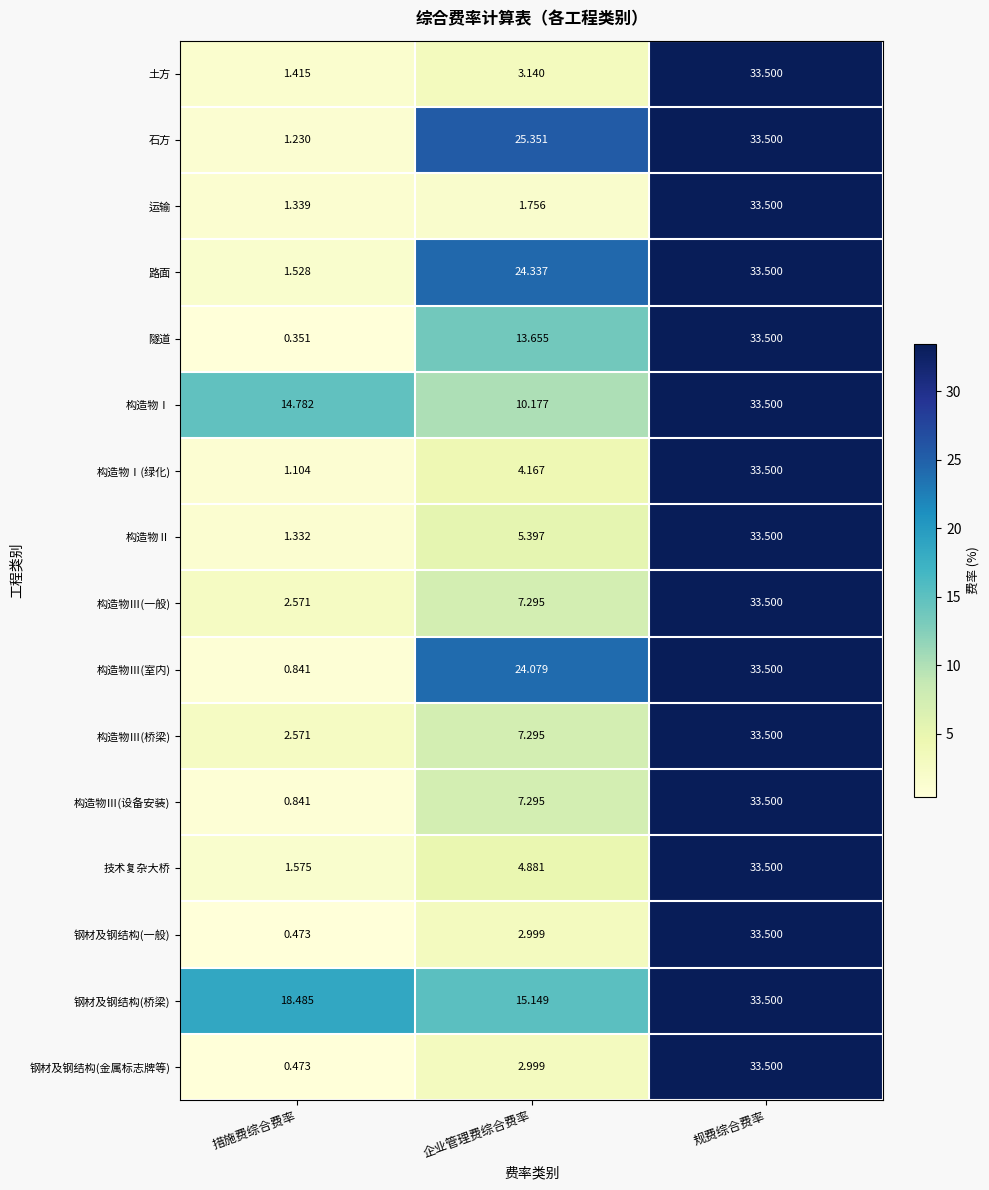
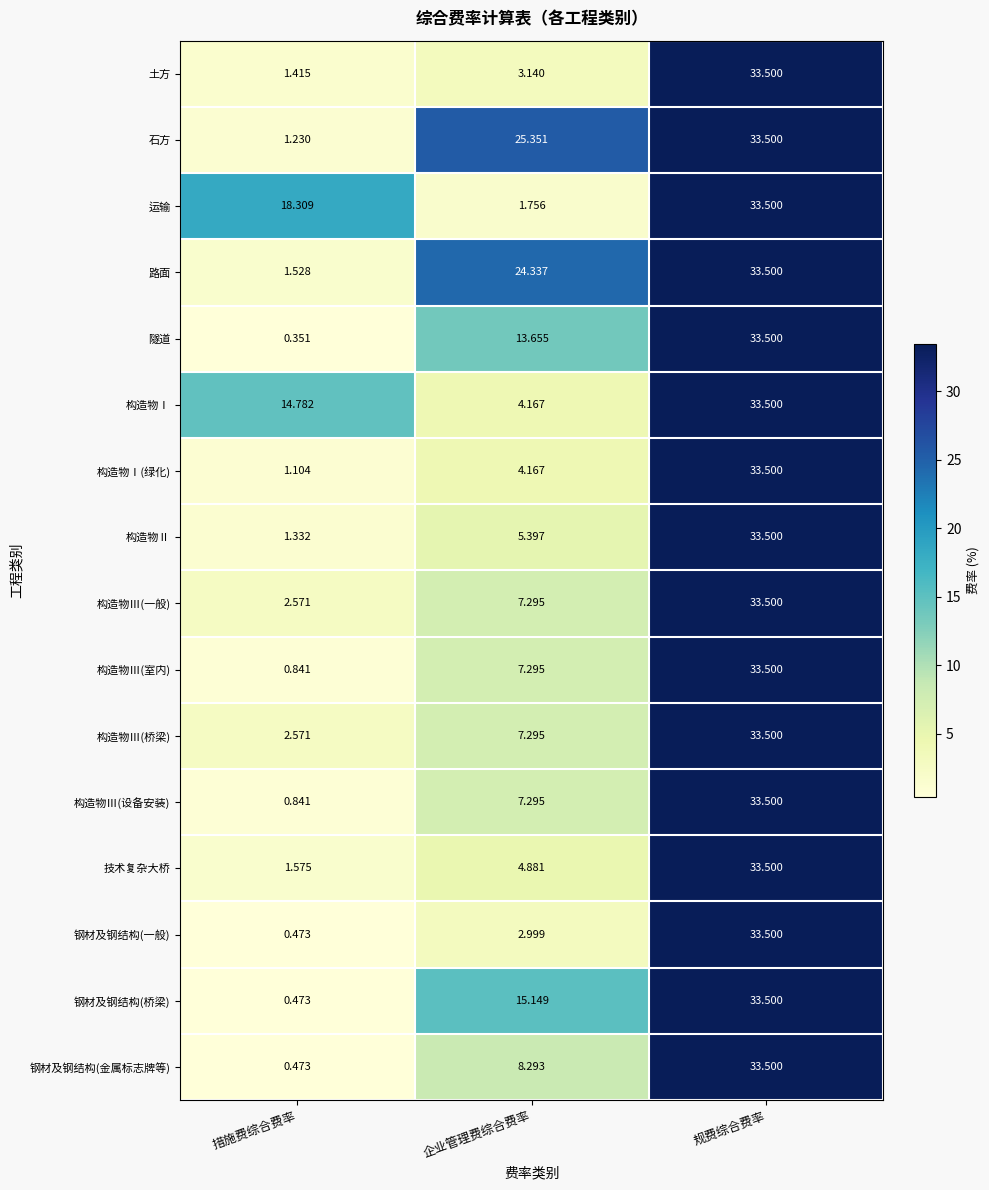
运输, 措施费综合费率: 1.339 -> 18.309
构造物Ⅰ, 企业管理费综合费率: 10.177 -> 4.167
构造物Ⅲ(室内), 企业管理费综合费率: 24.079 -> 7.295
钢材及钢结构(桥梁), 措施费综合费率: 18.485 -> 0.473
钢材及钢结构(金属标志牌等), 企业管理费综合费率: 2.999 -> 8.293
